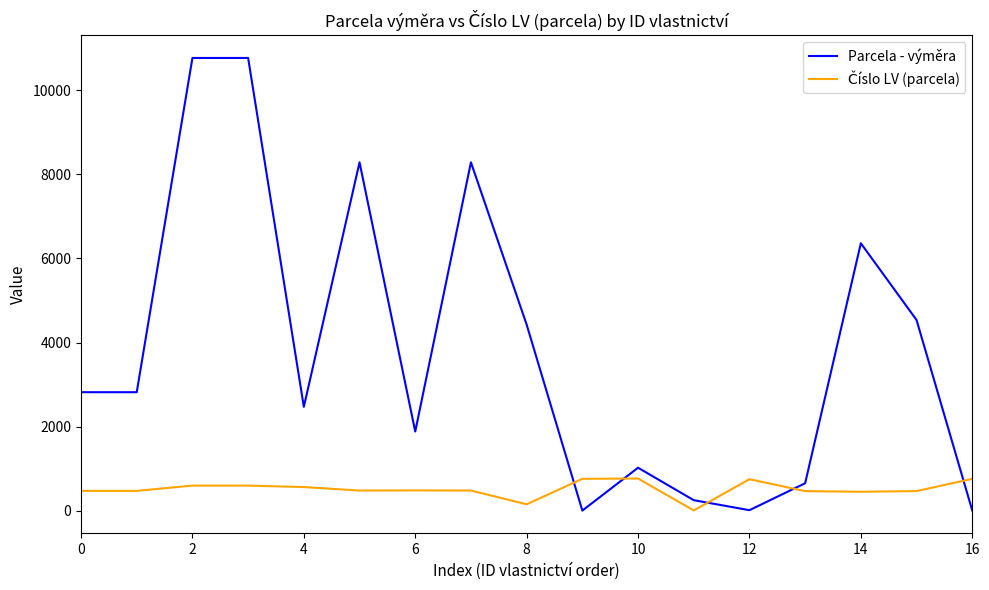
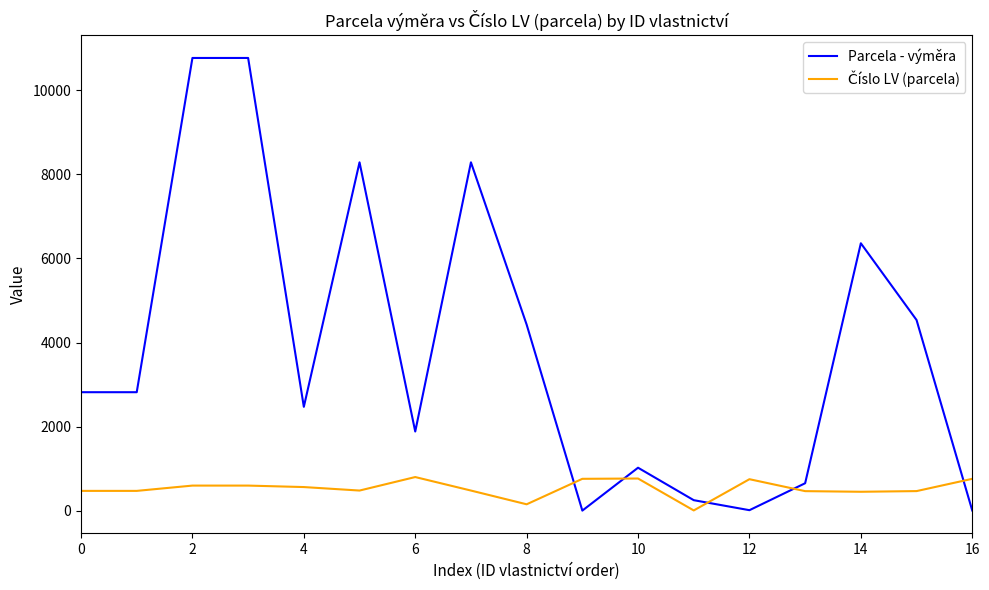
Číslo LV (parcela), 6: 500 -> 800
